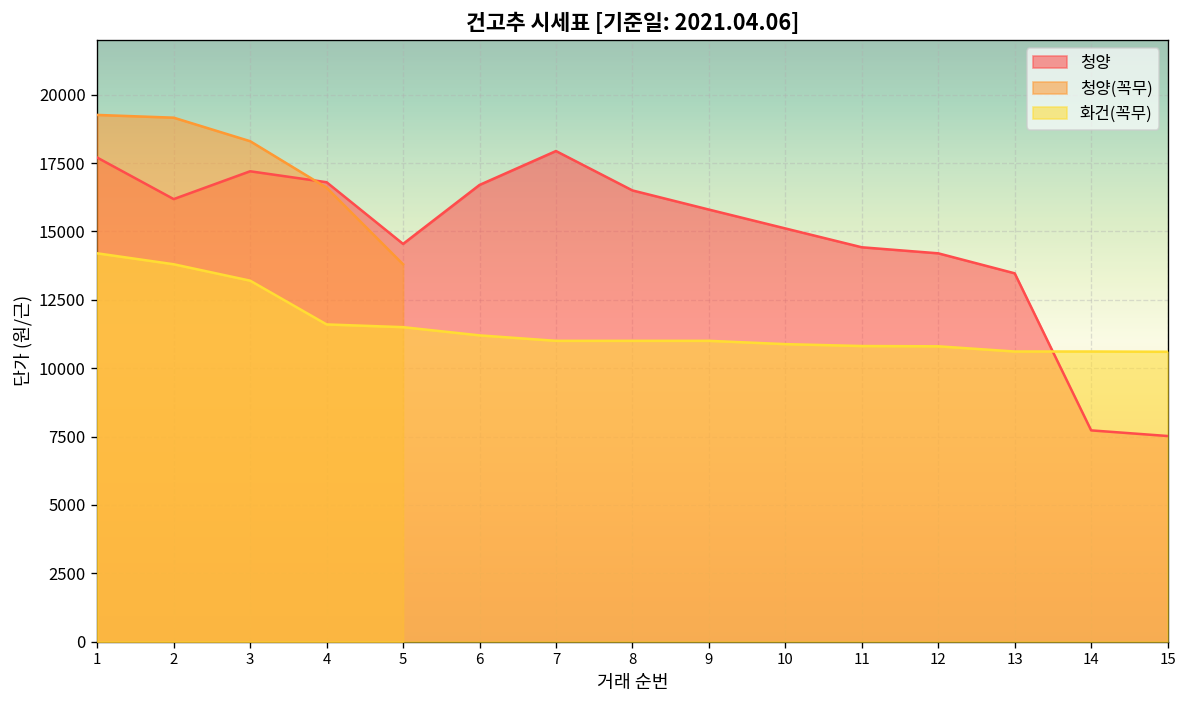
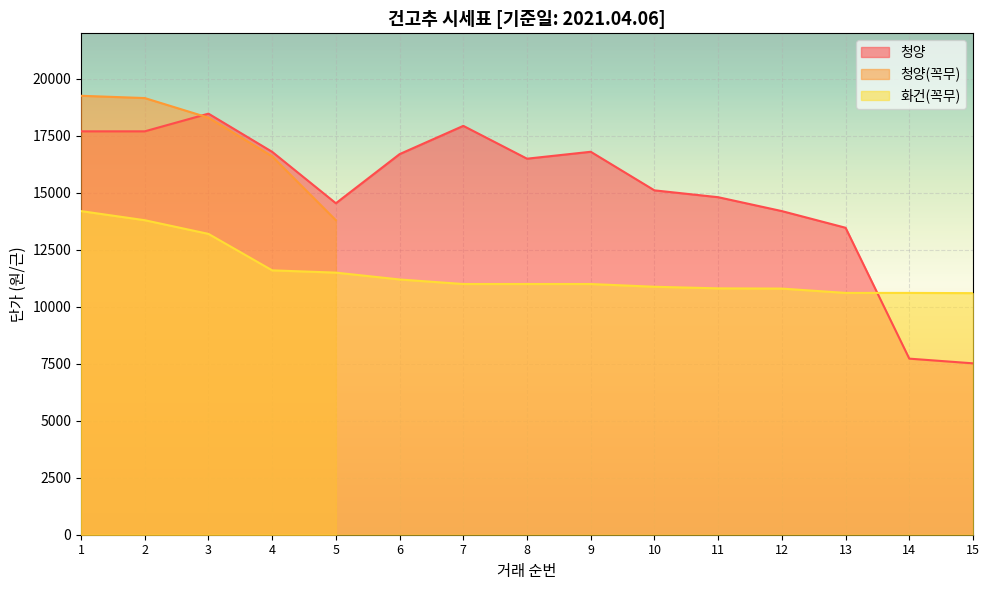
청양, 2: 16200 -> 17700
청양, 3: 17200 -> 18500
청양, 9: 15800 -> 16800
청양, 11: 14400 -> 14800
